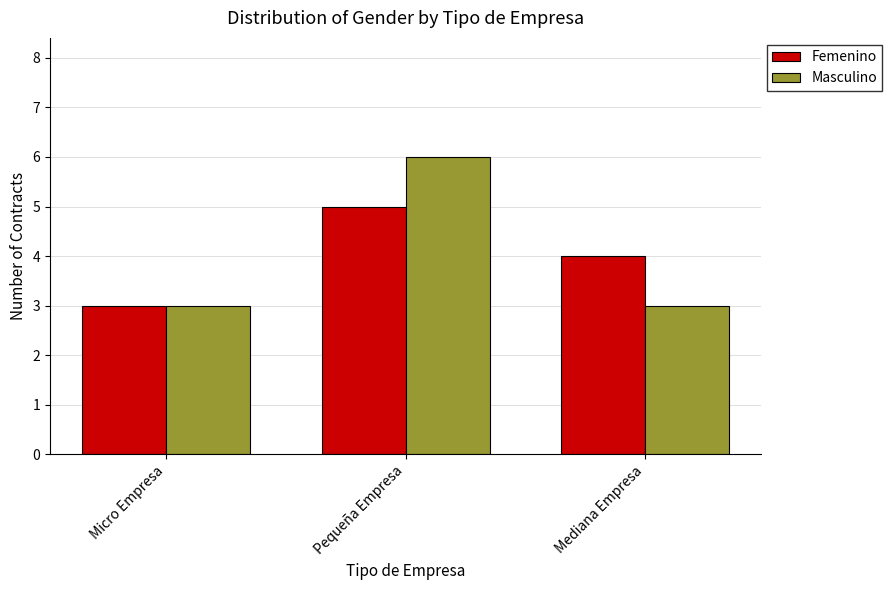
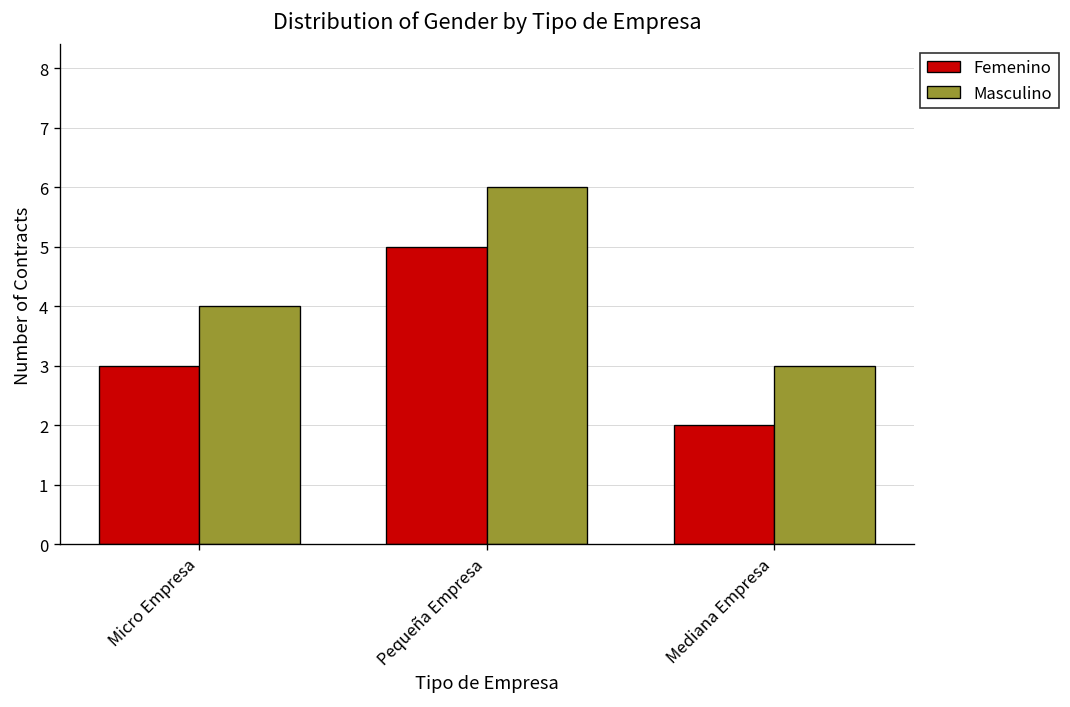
Masculino, Micro Empresa: 3 -> 4
Femenino, Mediana Empresa: 4 -> 2
